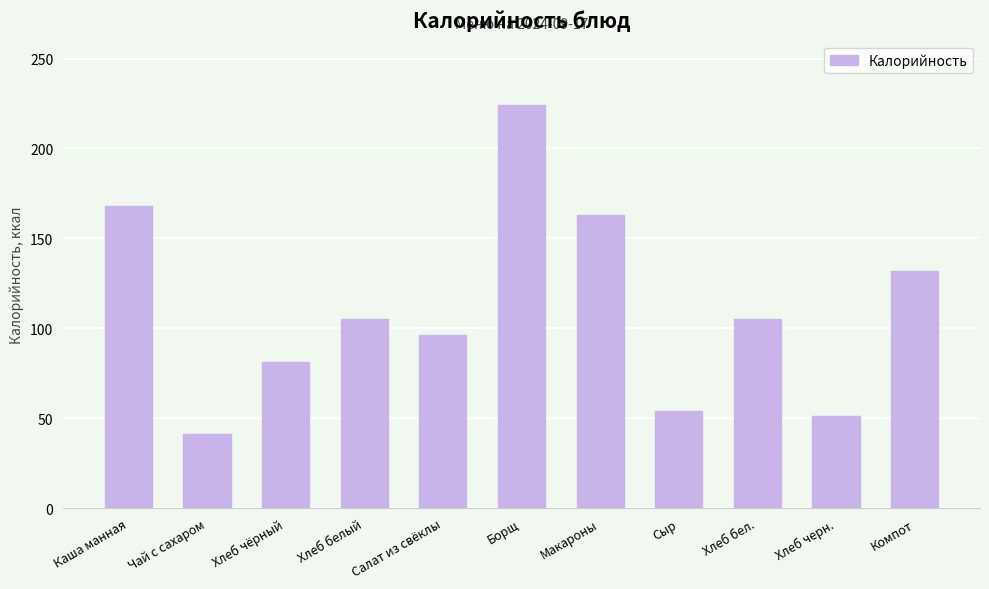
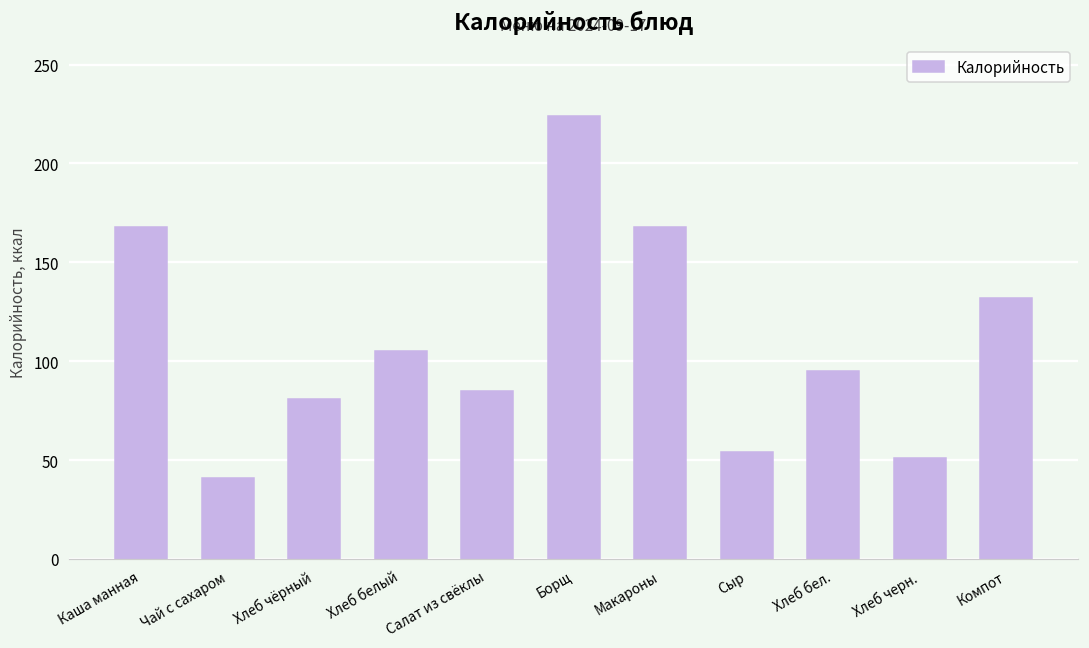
Салат из свёклы: 96 -> 85
Макароны: 163 -> 168
Хлеб бел.: 105 -> 95
